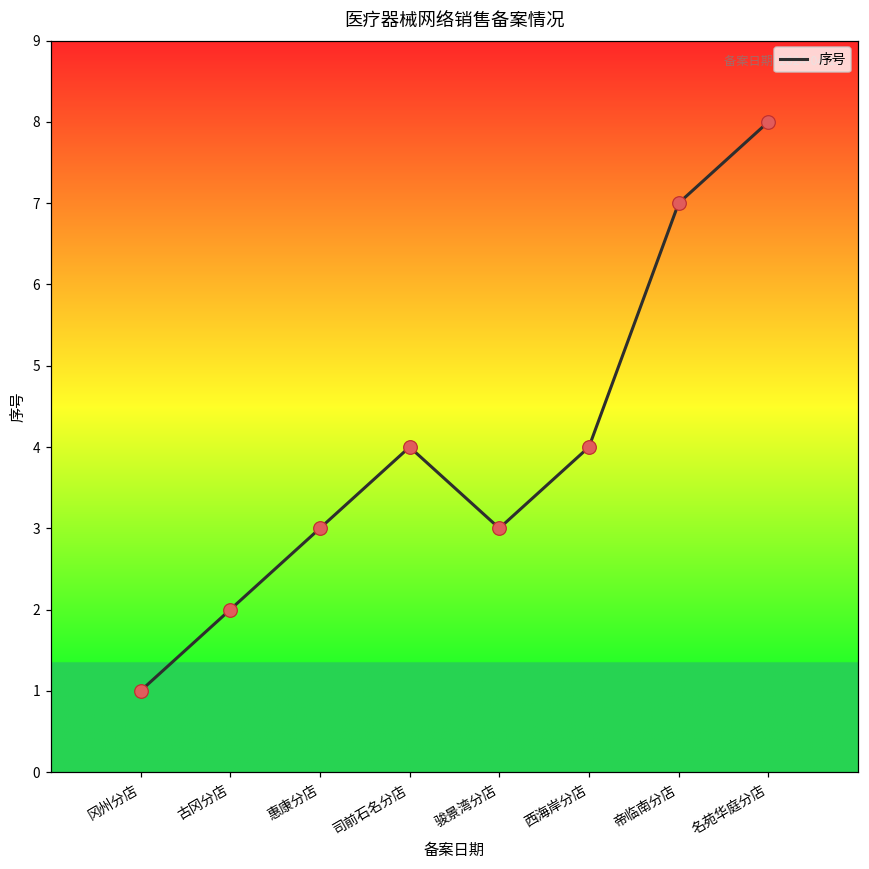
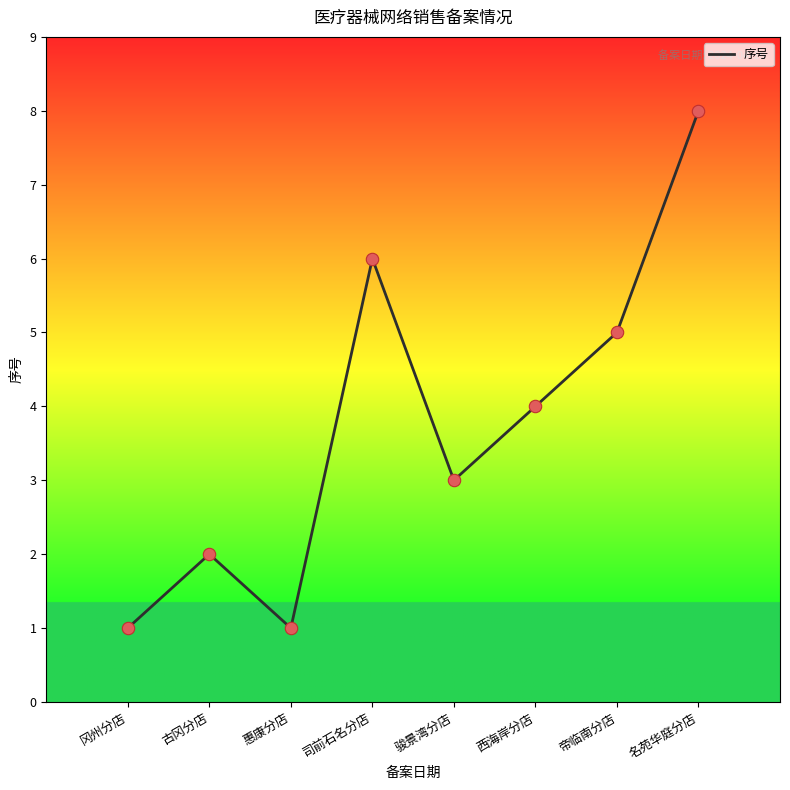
惠康分店: 3 -> 1
司前石名分店: 4 -> 6
帝临南分店: 7 -> 5
